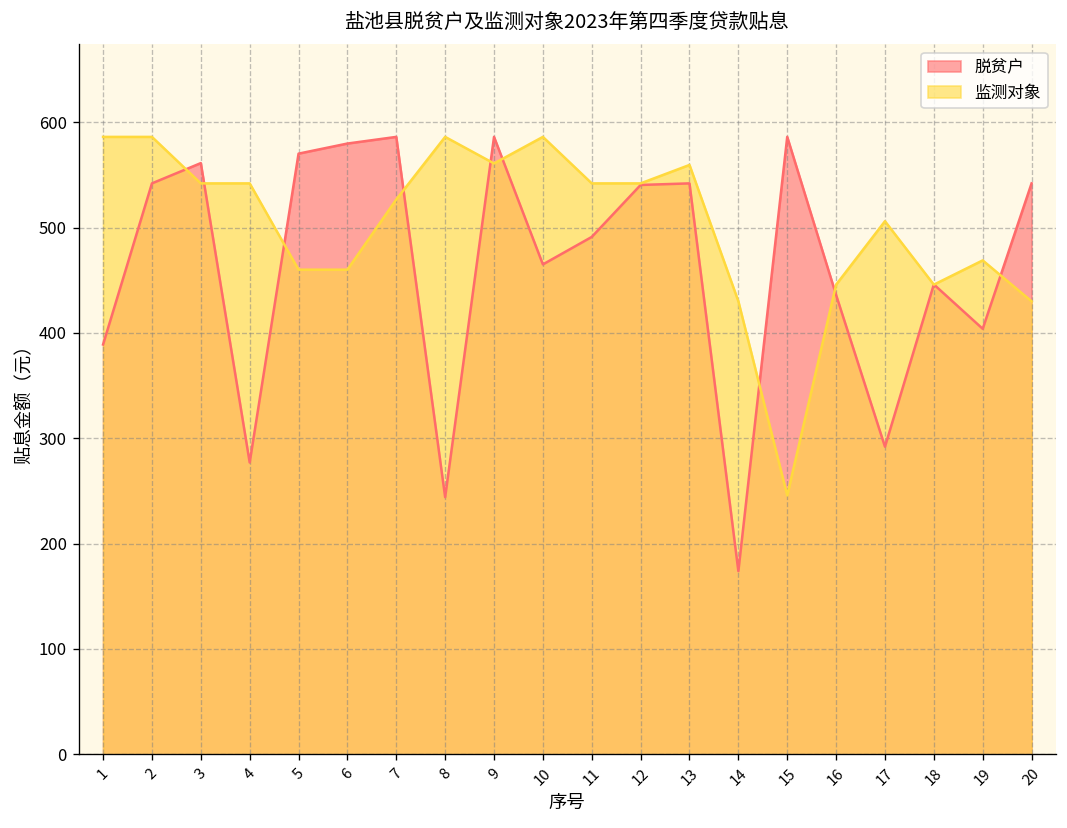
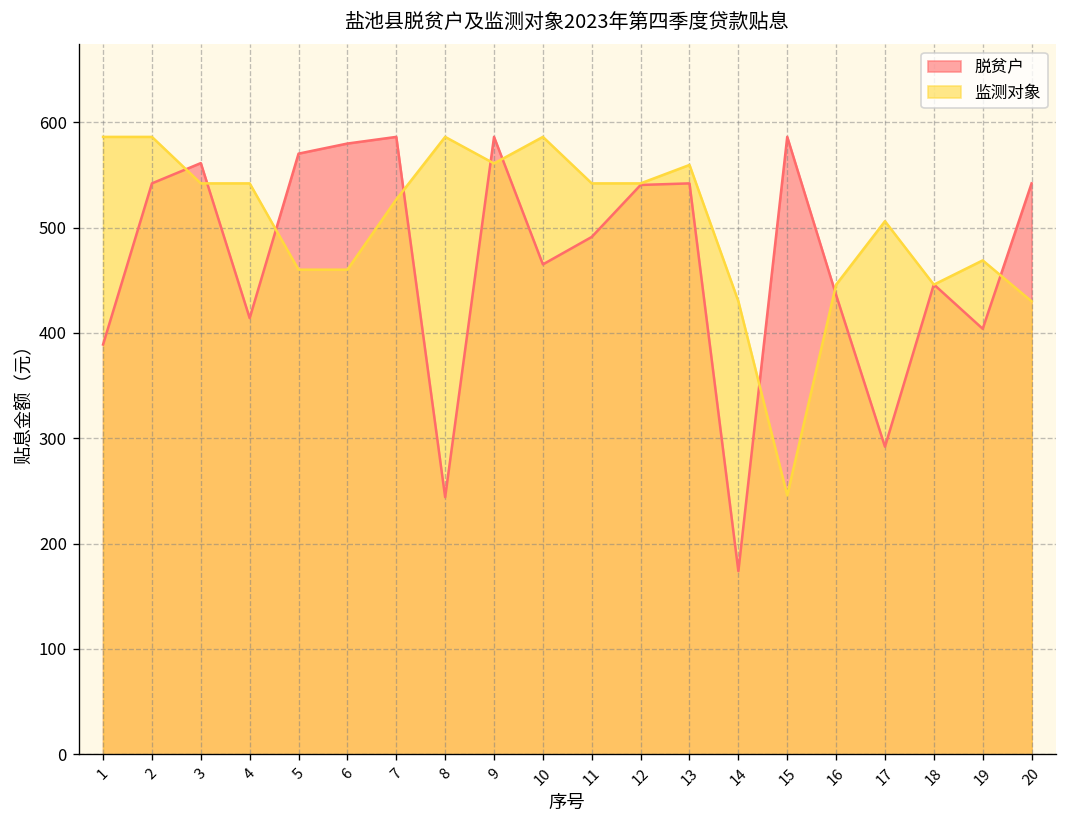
脱贫户, 4: 280 -> 410
